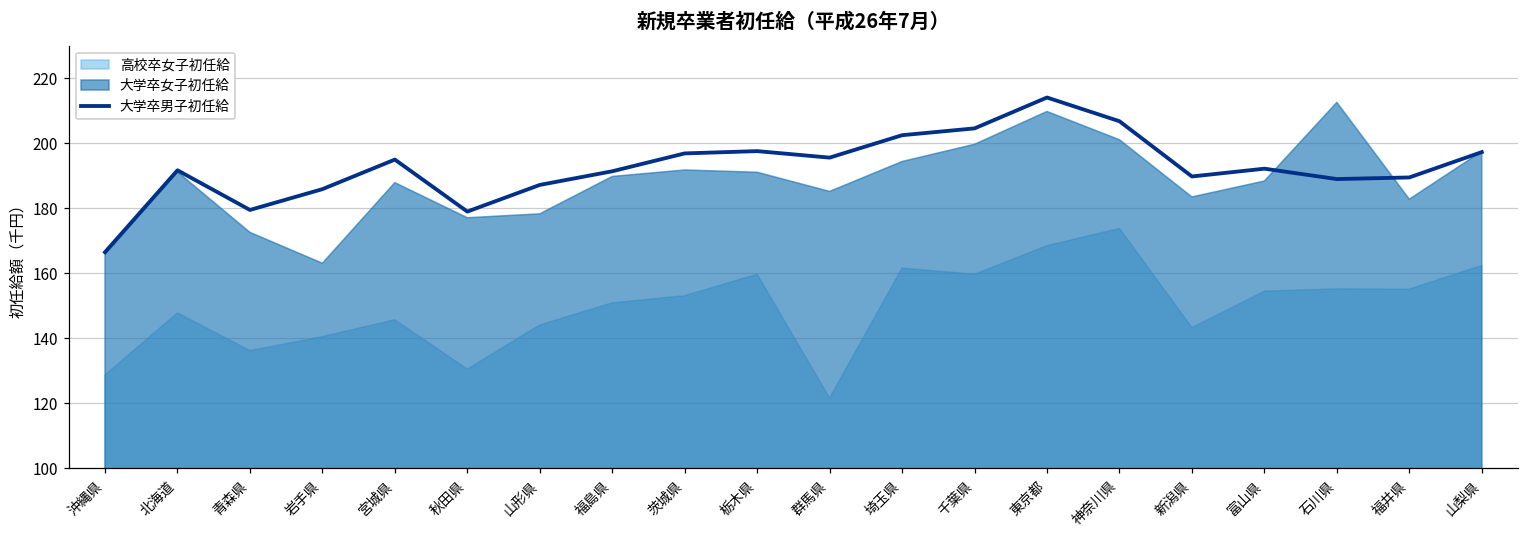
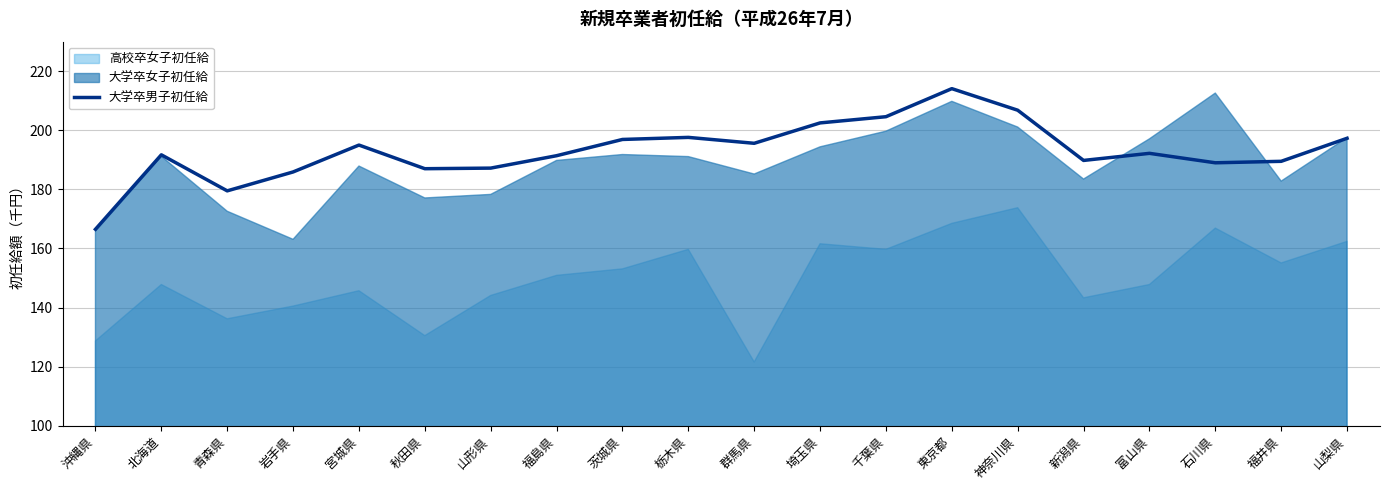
大学卒男子初任給, 秋田県: 179 -> 187
高校卒女子初任給, 富山県: 155 -> 148
大学卒女子初任給, 富山県: 188 -> 197
高校卒女子初任給, 石川県: 155 -> 167
